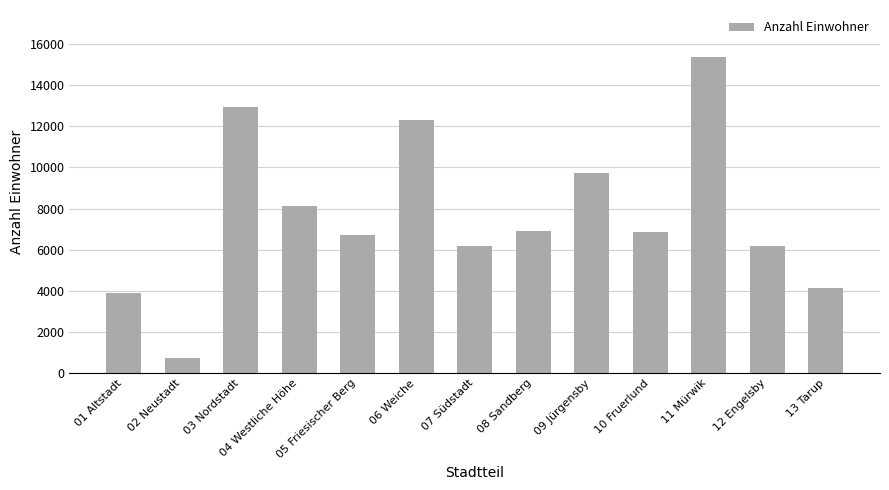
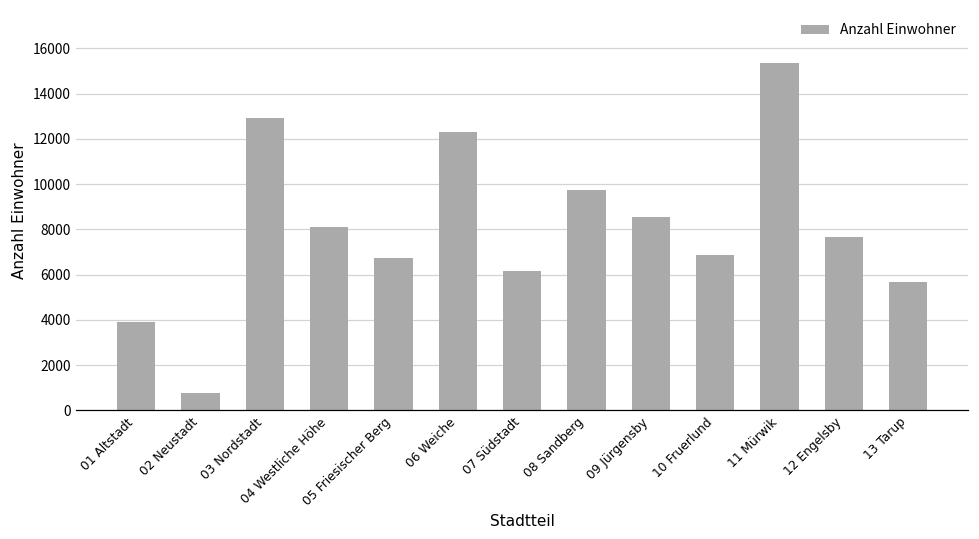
08 Sandberg: 6900 -> 9800
09 Jürgensby: 9800 -> 8600
12 Engelsby: 6200 -> 7700
13 Tarup: 4100 -> 5700
